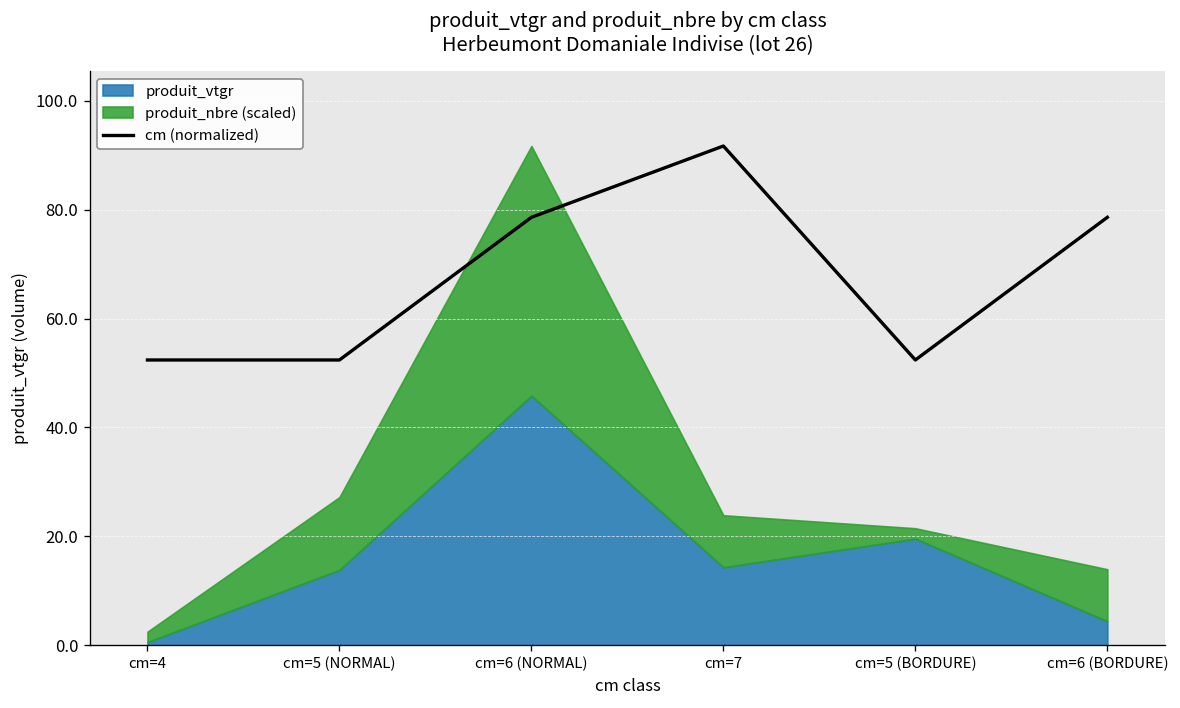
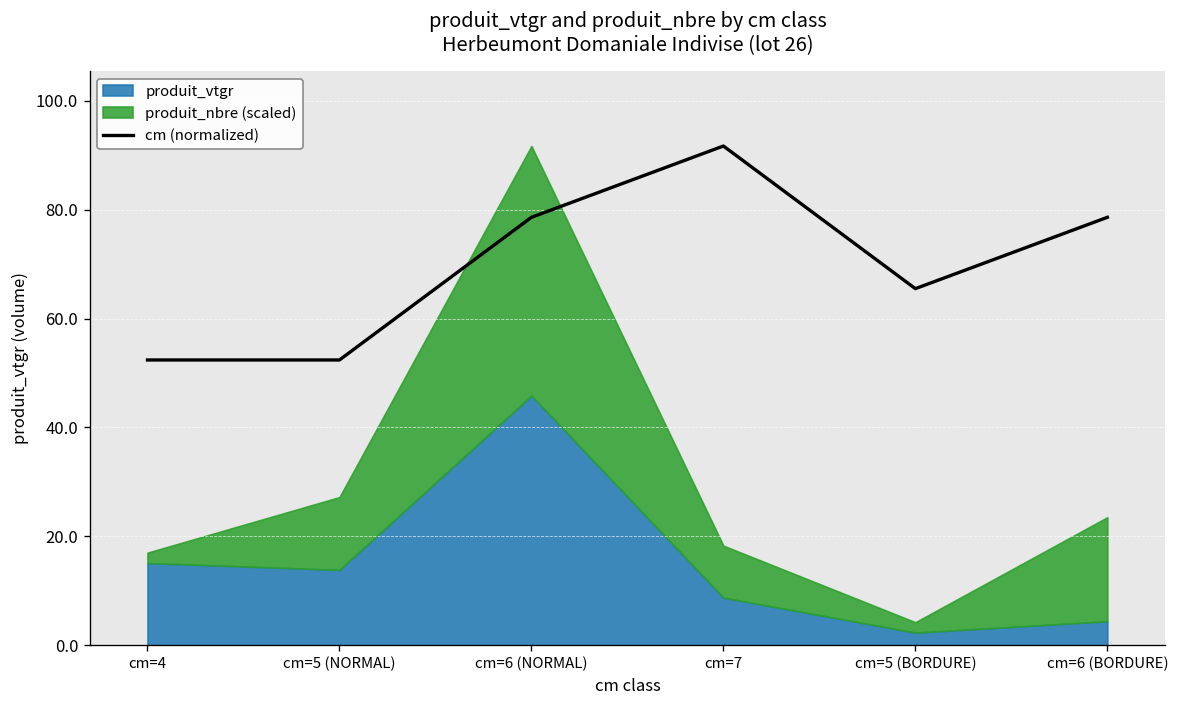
produit_vtgr, cm=4: 1 -> 15
produit_vtgr, cm=7: 14 -> 9
cm (normalized), cm=5 (BORDURE): 52 -> 65
produit_vtgr, cm=5 (BORDURE): 20 -> 2
produit_nbre (scaled), cm=6 (BORDURE): 10 -> 19
